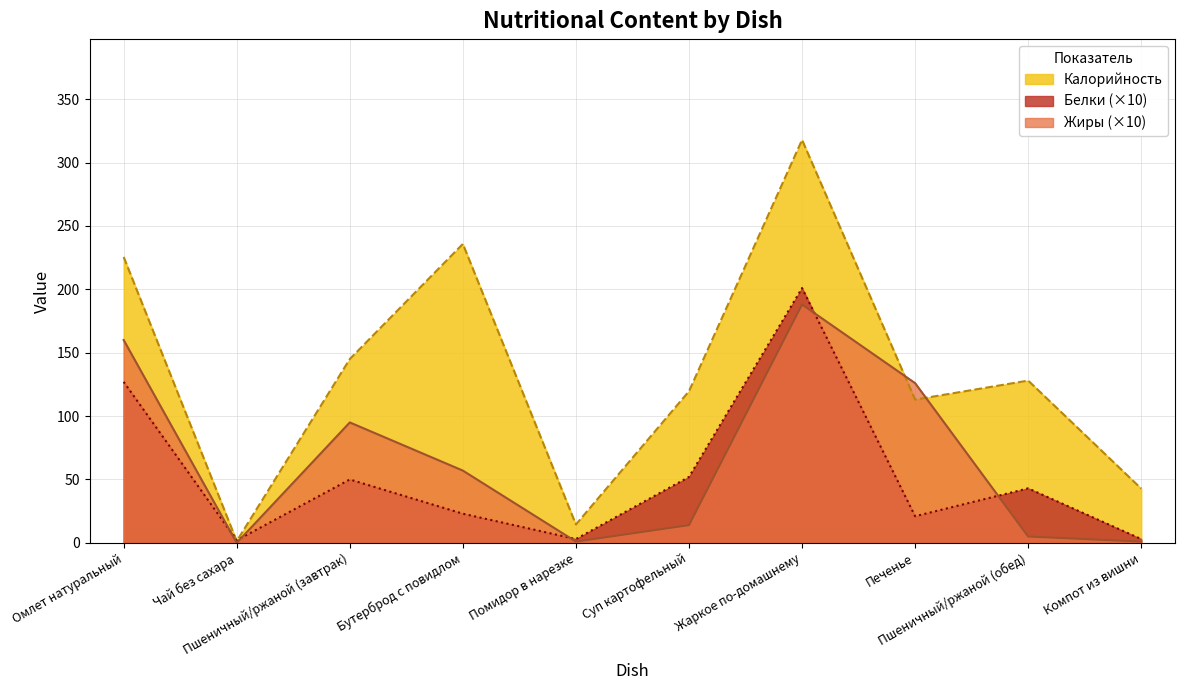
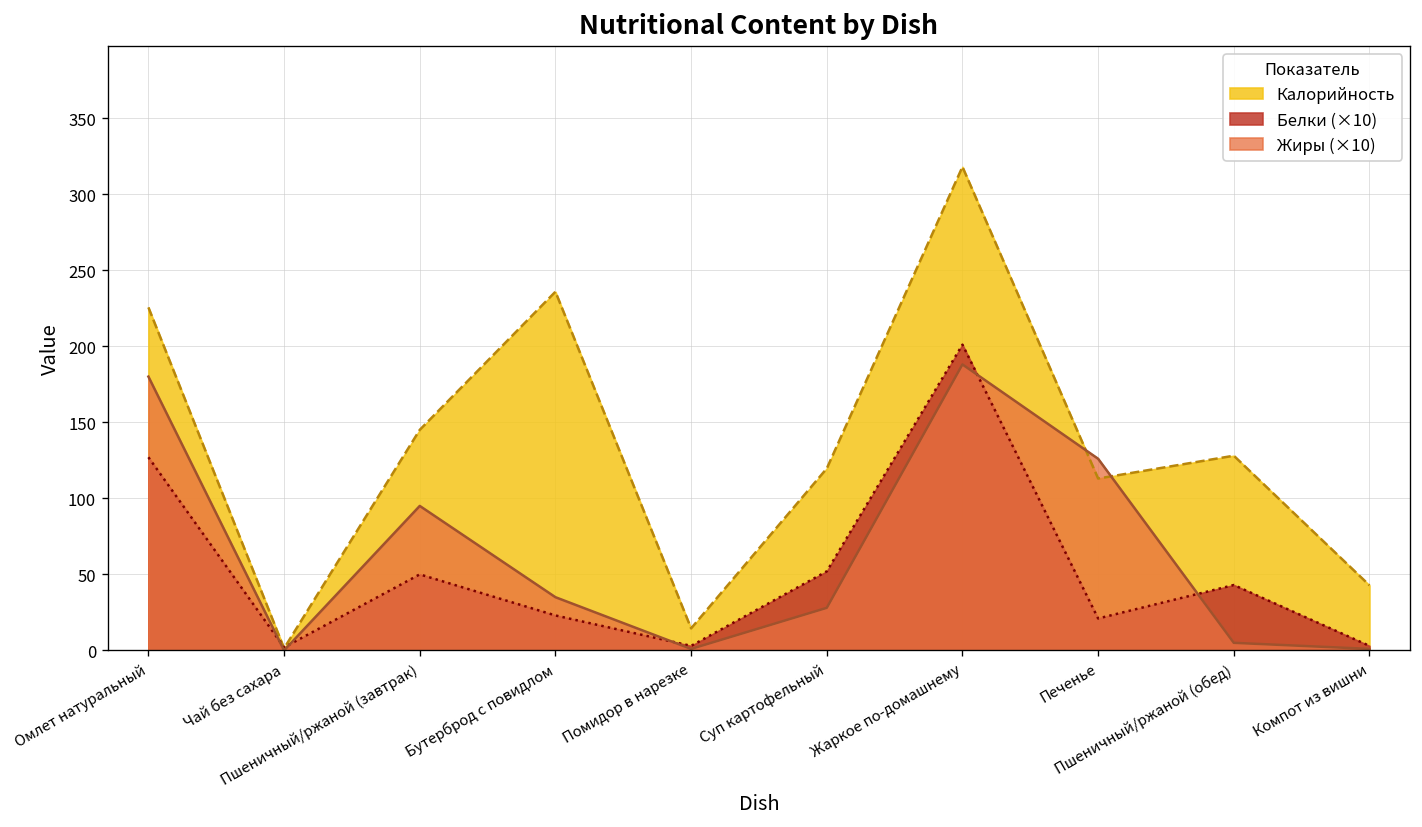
Жиры (×10), Омлет натуральный: 160 -> 180
Жиры (×10), Бутерброд с повидлом: 57 -> 35
Жиры (×10), Суп картофельный: 14 -> 28
